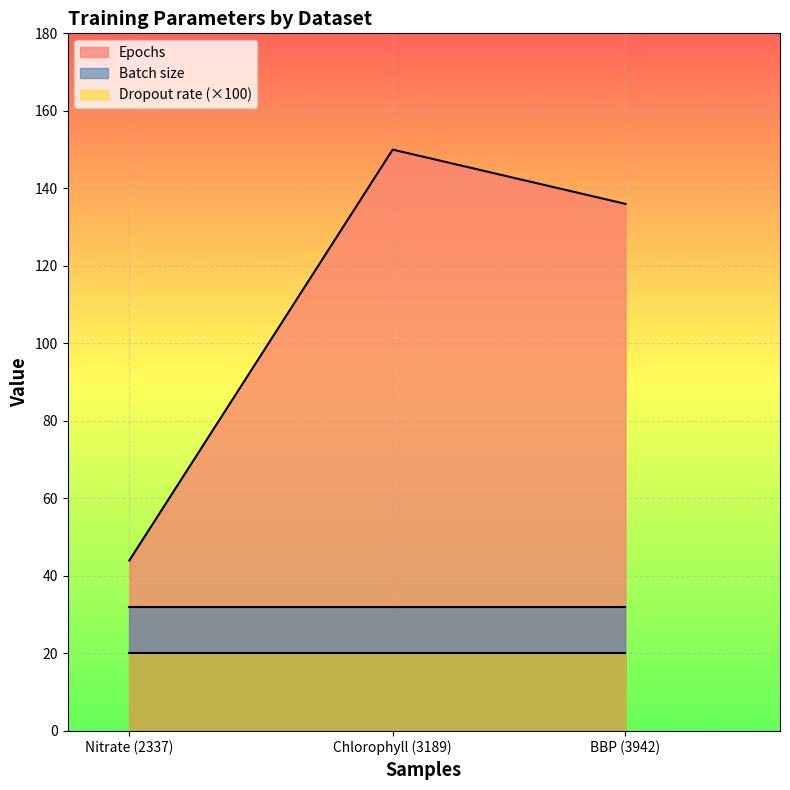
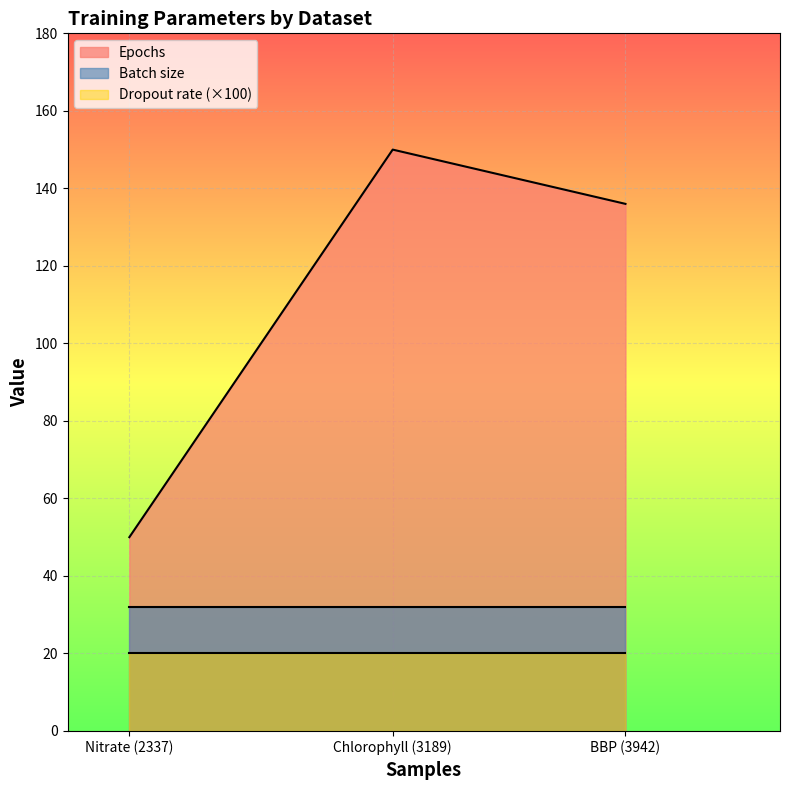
Epochs, Nitrate (2337): 44 -> 50
